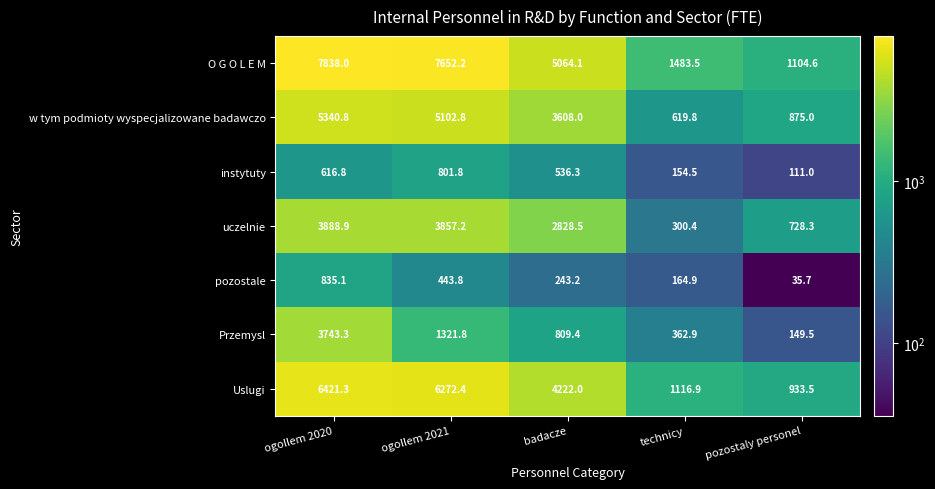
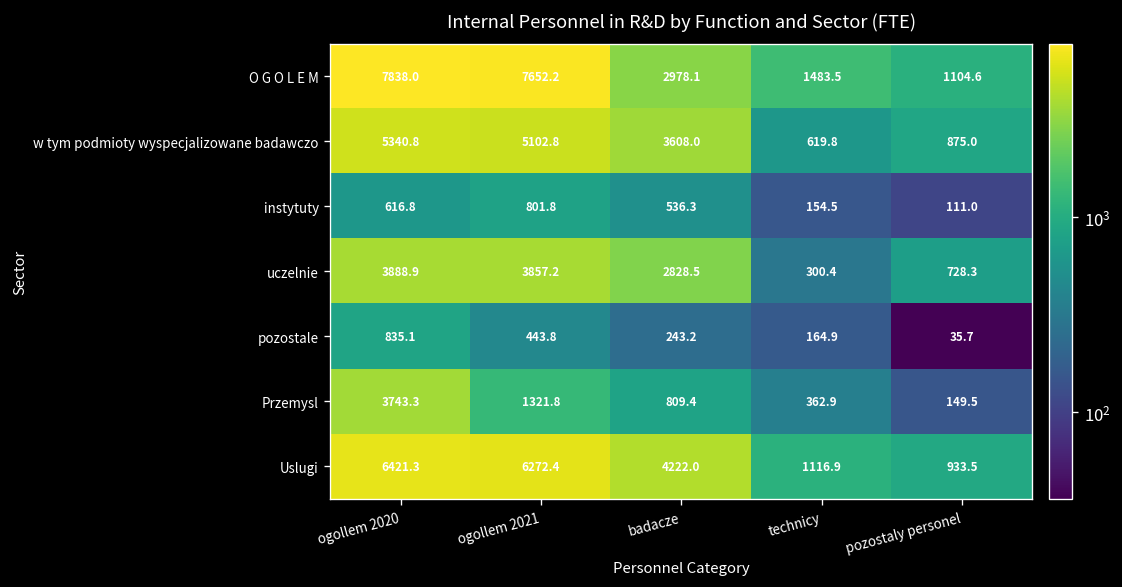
O G O L E M, badacze: 5064.1 -> 2978.1
